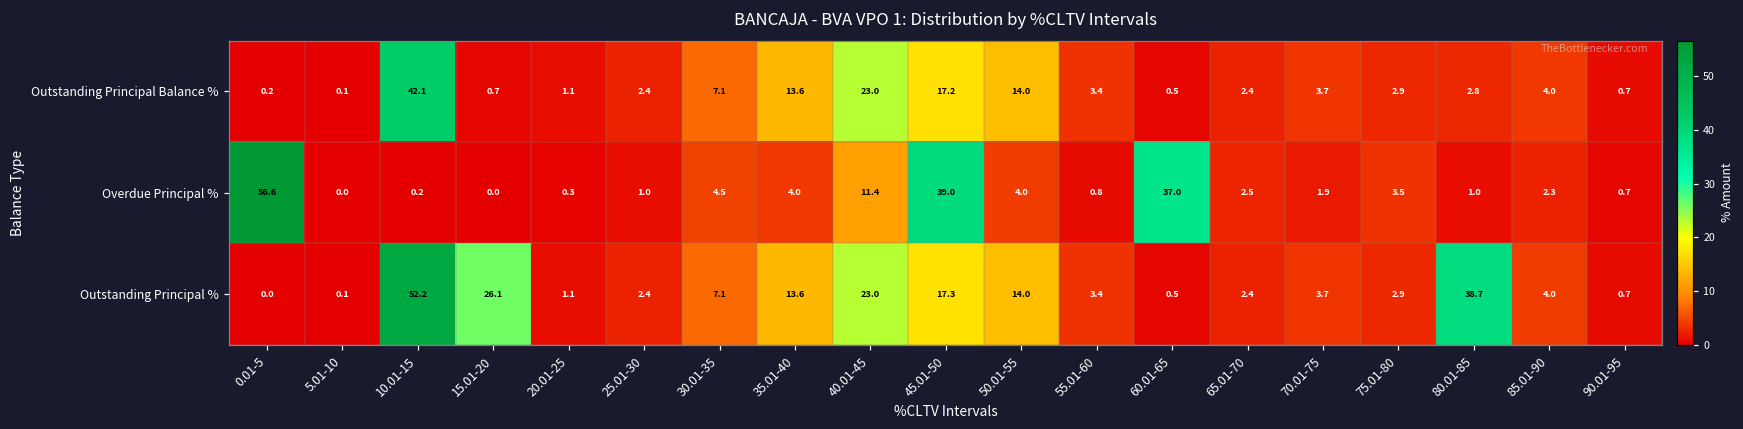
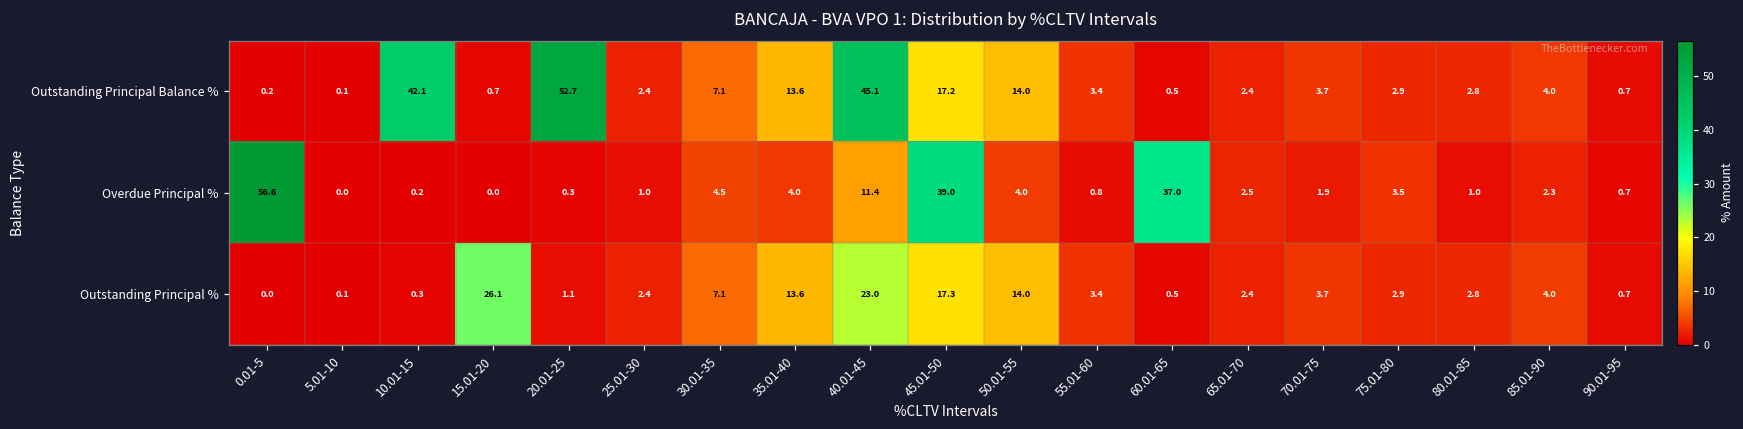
Outstanding Principal Balance %, 20.01-25: 1.1 -> 52.7
Outstanding Principal Balance %, 40.01-45: 23.0 -> 45.1
Outstanding Principal %, 10.01-15: 52.2 -> 0.3
Outstanding Principal %, 80.01-85: 38.7 -> 2.8
